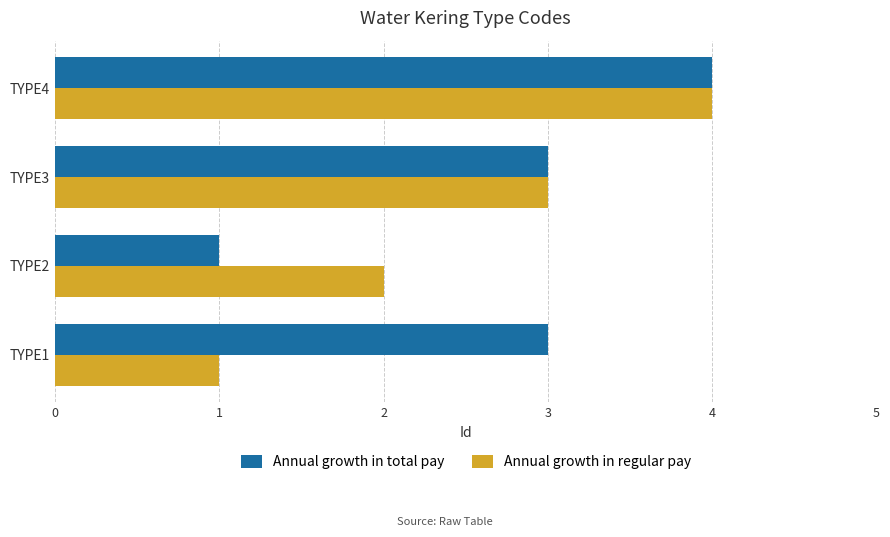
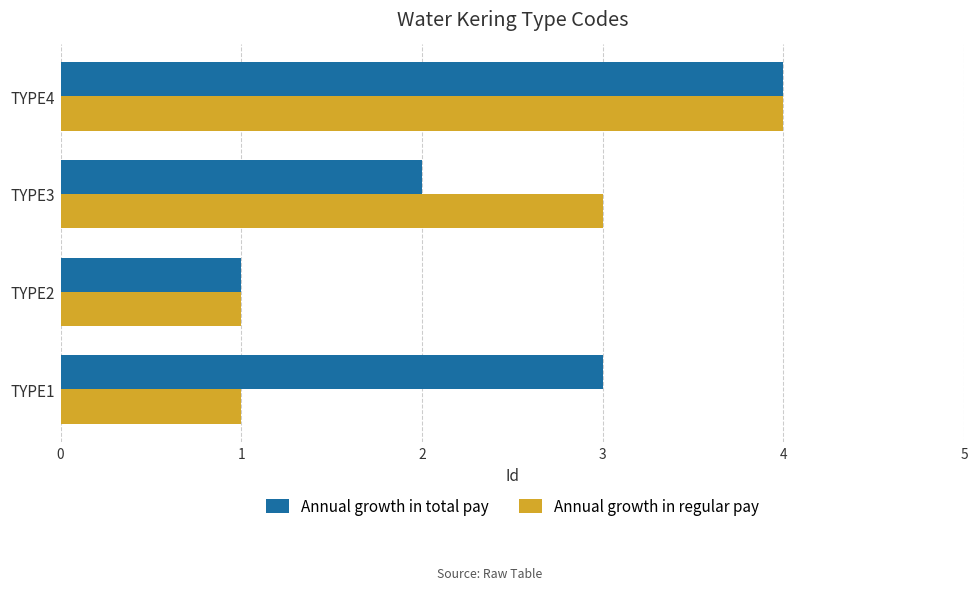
Annual growth in total pay, TYPE3: 3 -> 2
Annual growth in regular pay, TYPE2: 2 -> 1
